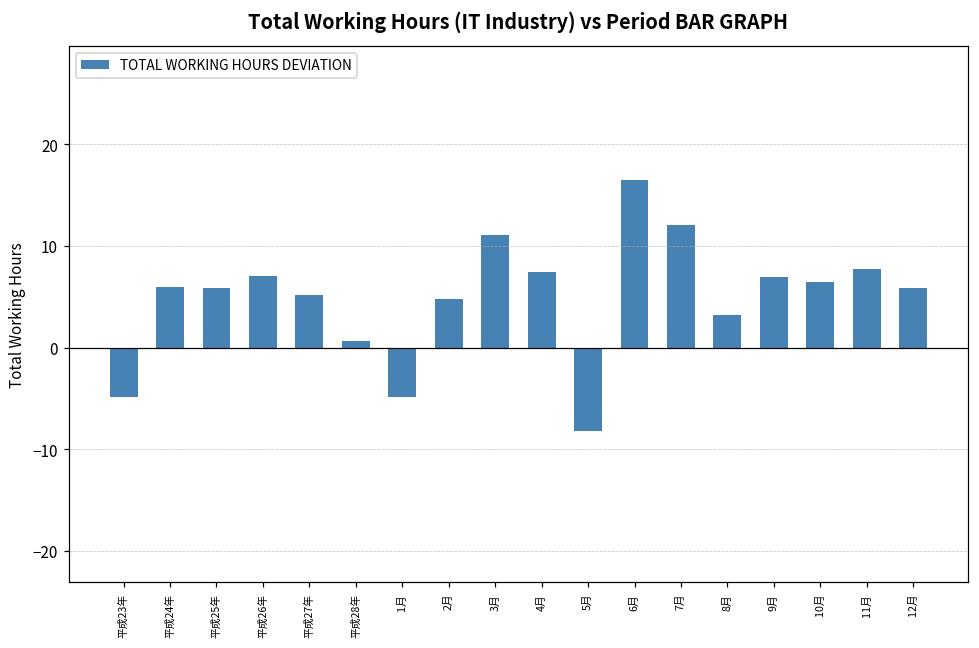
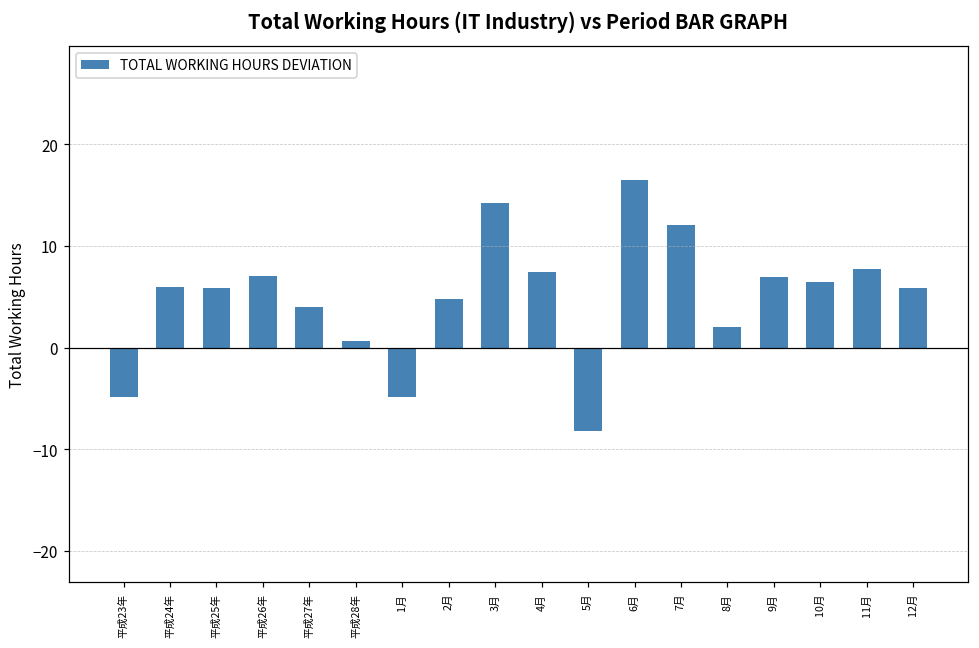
平成27年: 5 -> 4
3月: 11 -> 14
8月: 3 -> 2
